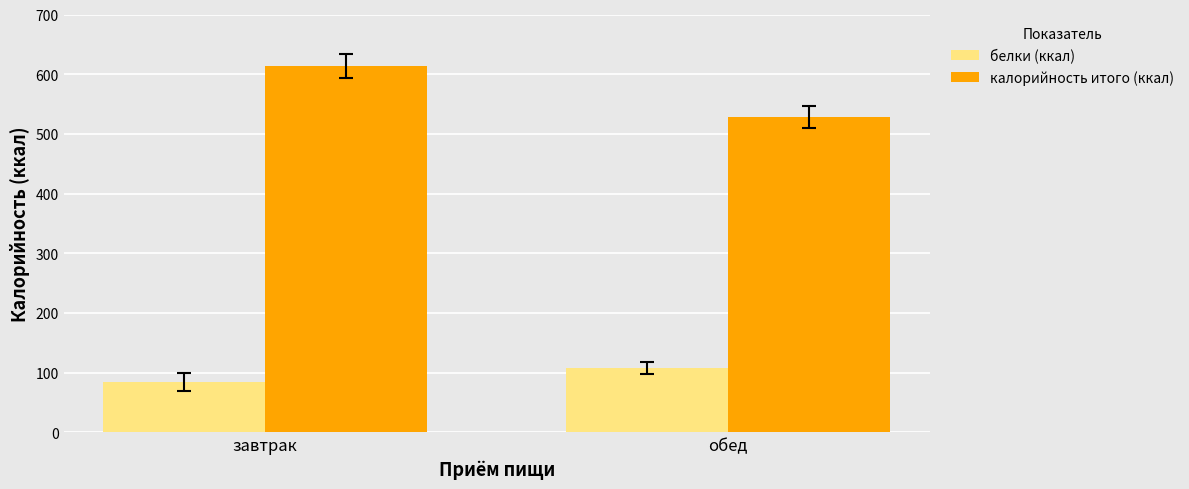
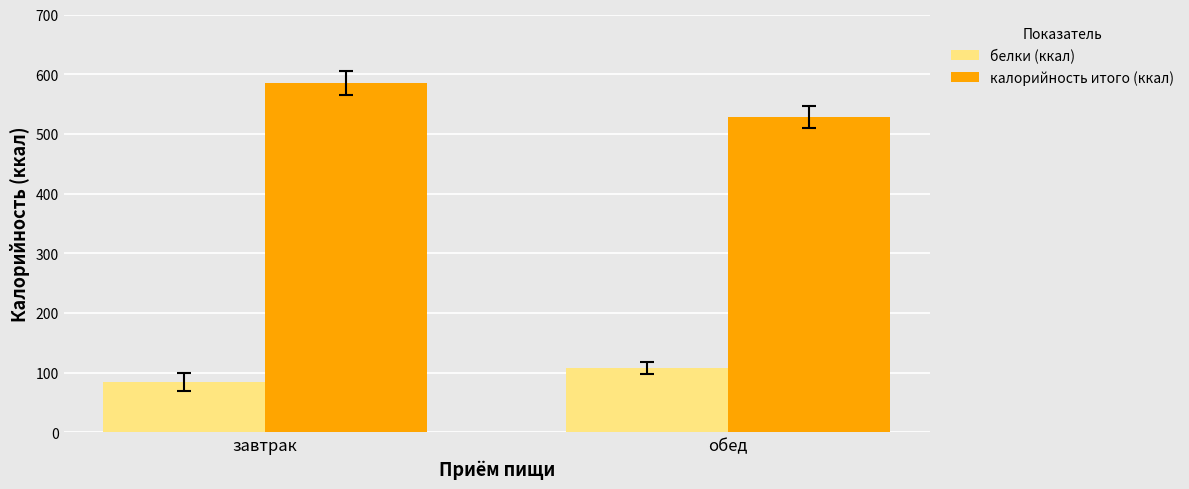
калорийность итого (ккал), завтрак: 610 -> 590
